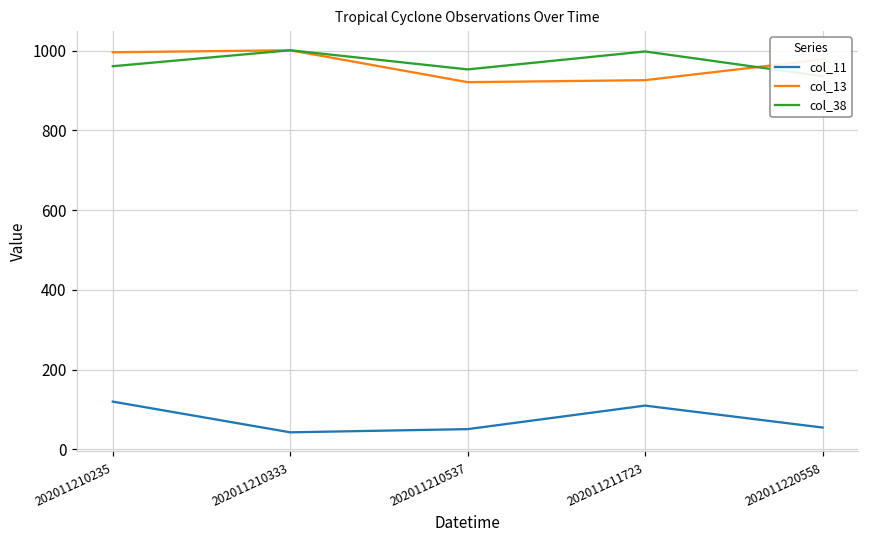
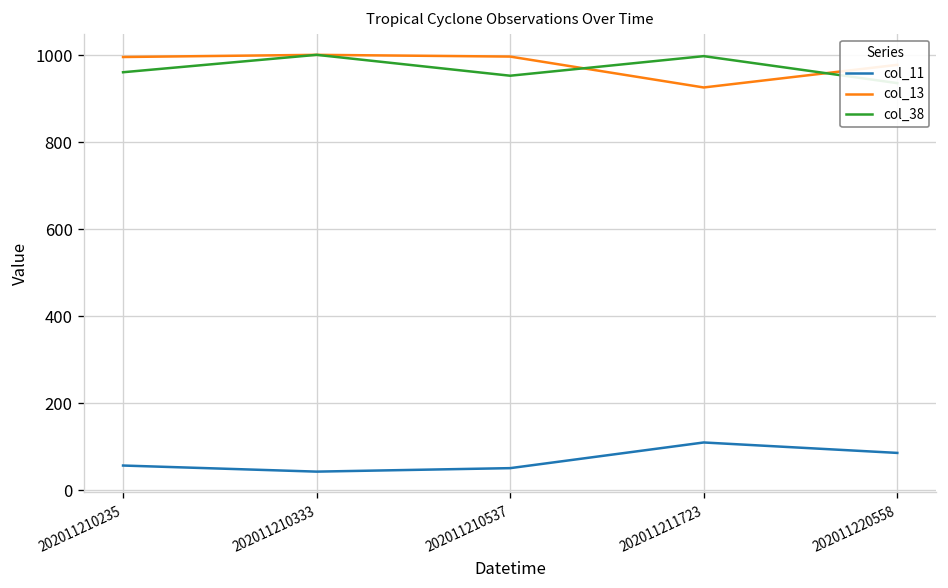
col_11, 202011210235: 120 -> 60
col_13, 202011210537: 920 -> 1000
col_11, 202011220558: 60 -> 90
